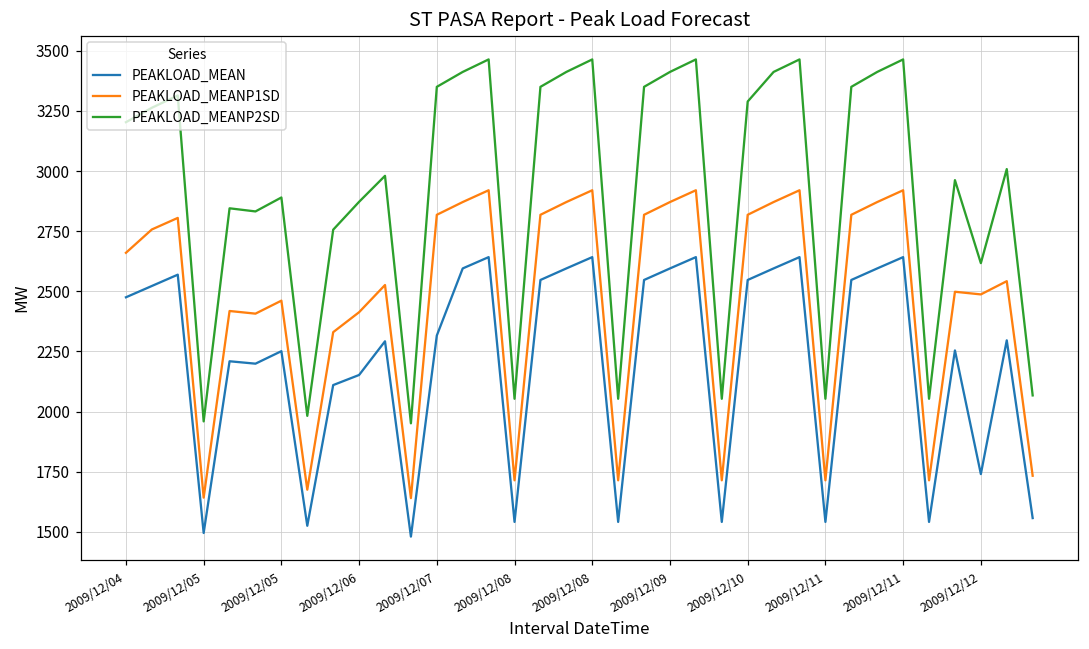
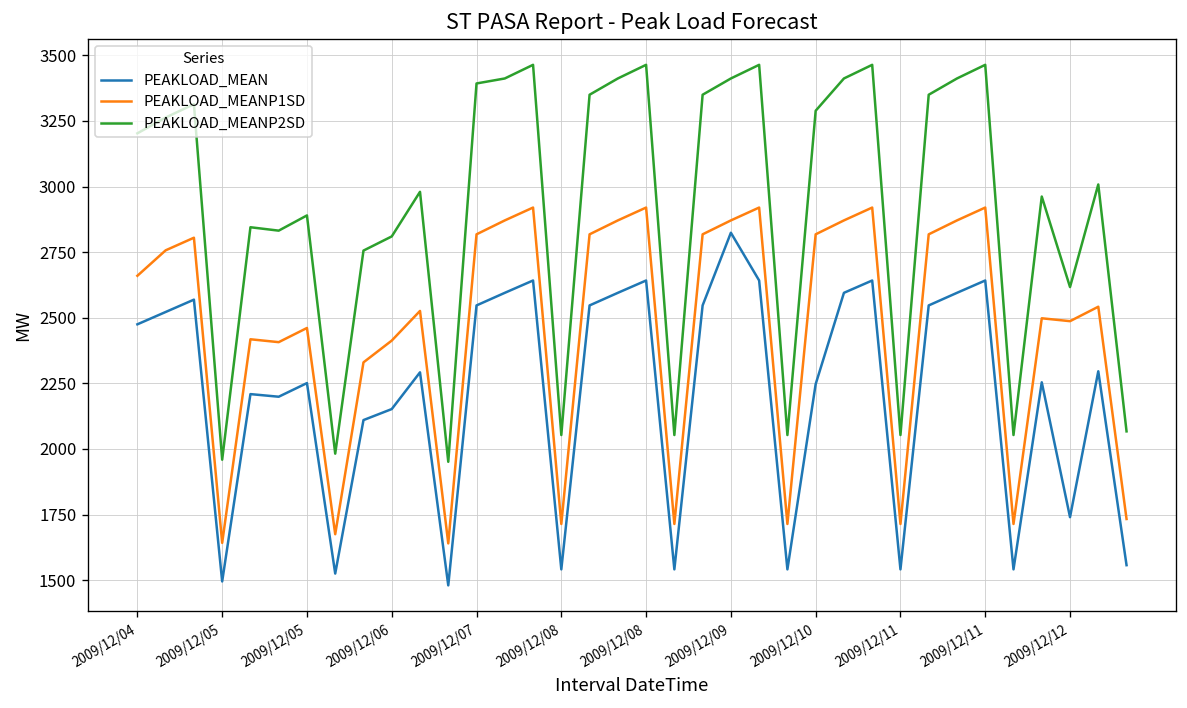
PEAKLOAD_MEANP2SD, 2009/12/06: 2870 -> 2810
PEAKLOAD_MEAN, 2009/12/07: 2320 -> 2550
PEAKLOAD_MEANP2SD, 2009/12/07: 3350 -> 3390
PEAKLOAD_MEAN, 2009/12/09: 2600 -> 2820
PEAKLOAD_MEAN, 2009/12/10: 2550 -> 2250
